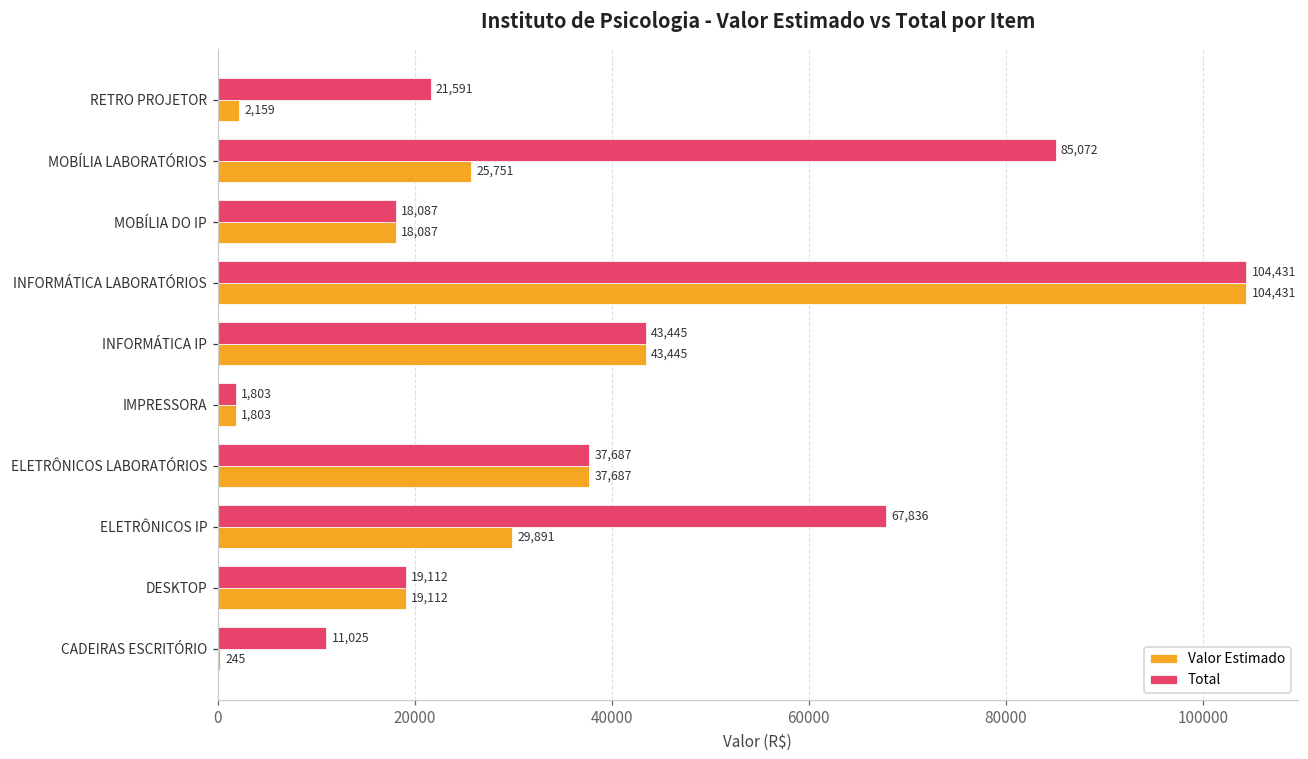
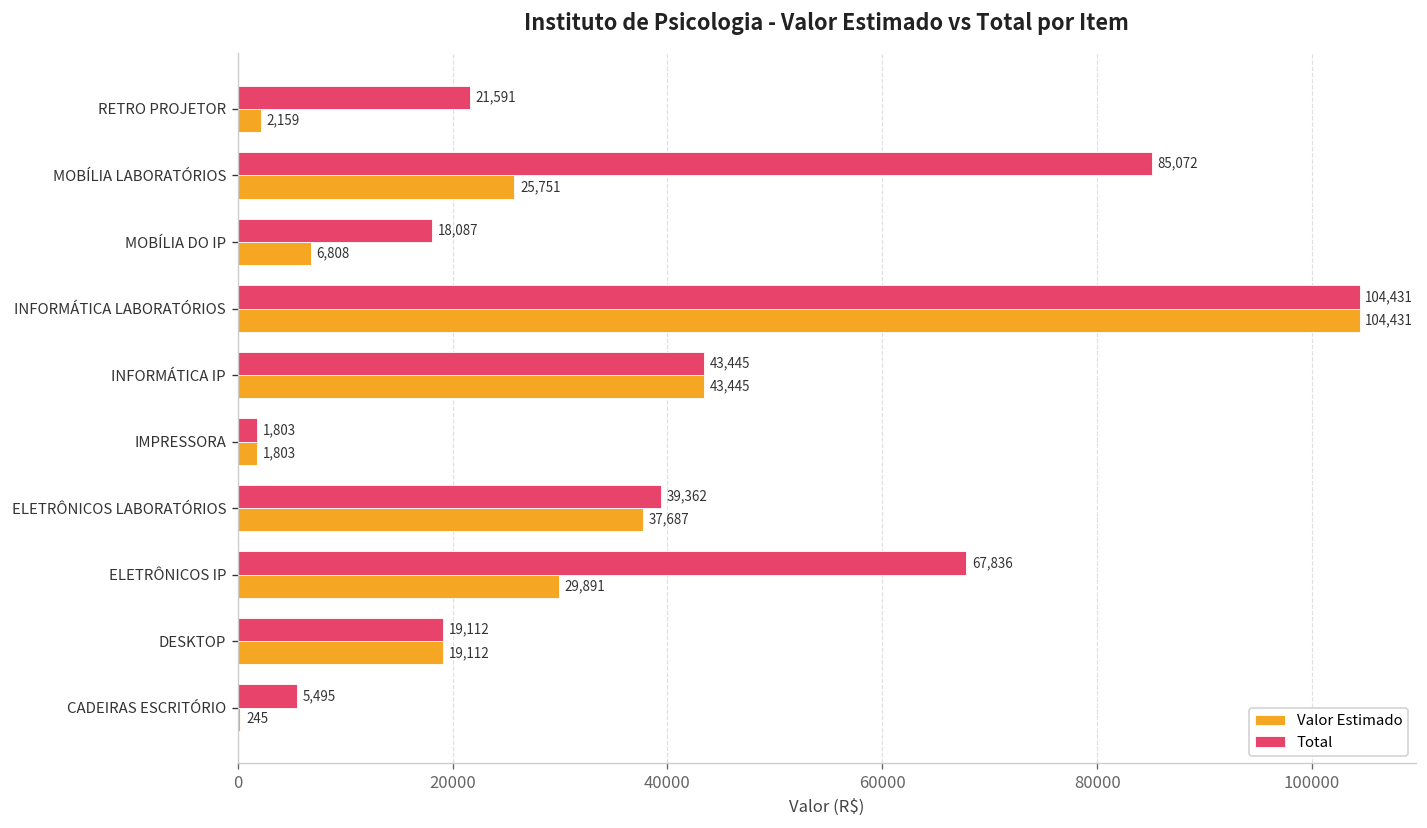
Valor Estimado, MOBÍLIA DO IP: 18,087 -> 6,808
Total, ELETRÔNICOS LABORATÓRIOS: 37,687 -> 39,362
Total, CADEIRAS ESCRITÓRIO: 11,025 -> 5,495
